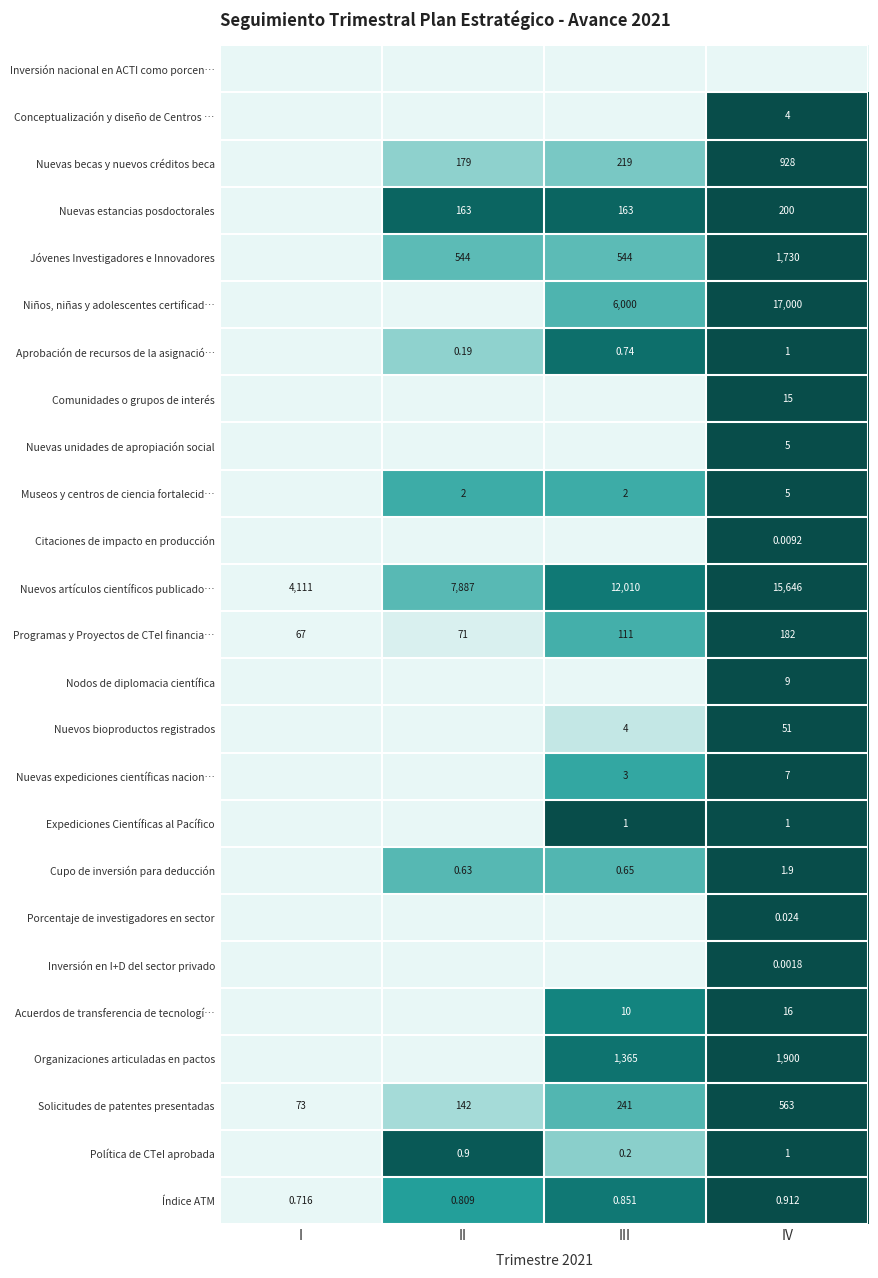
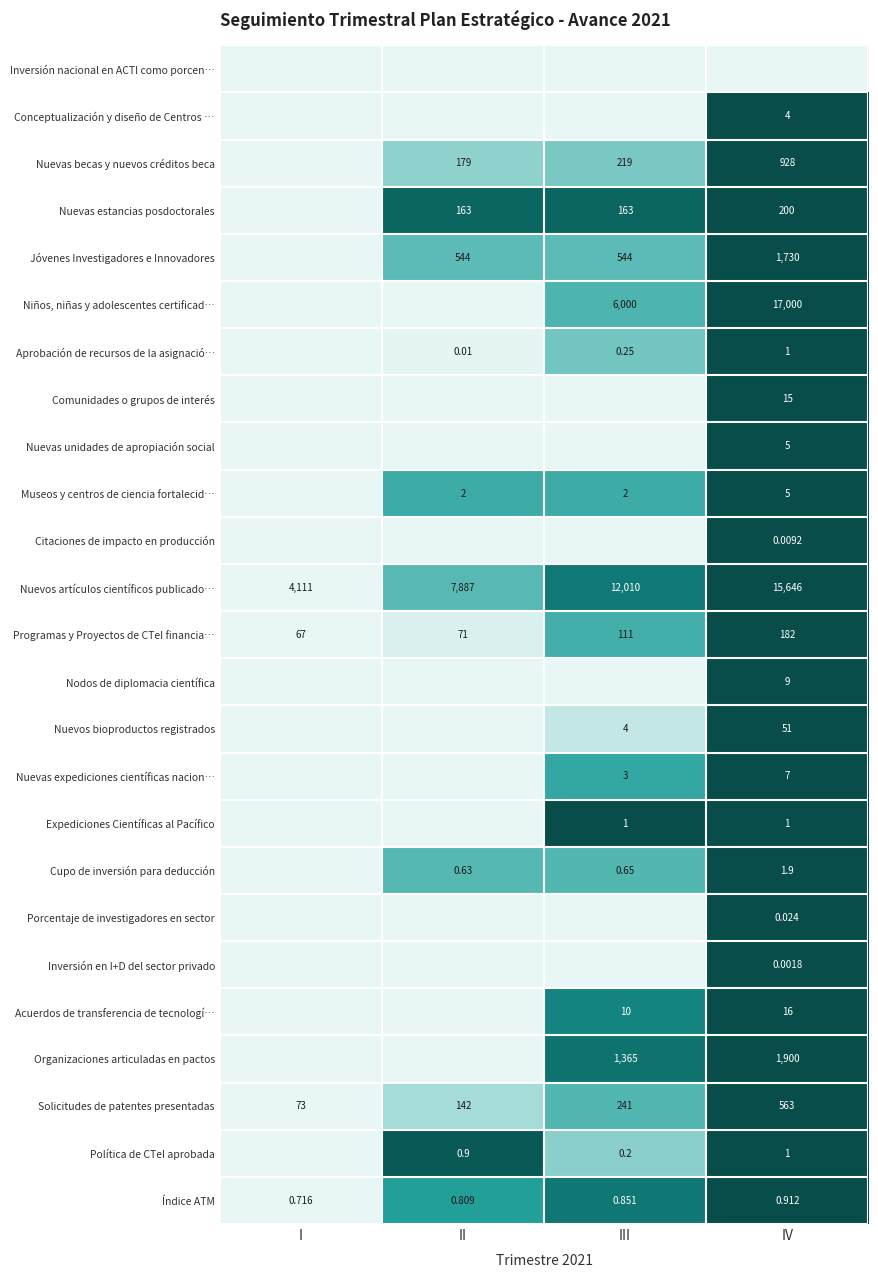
Aprobación de recursos de la asignació…, II: 0.19 -> 0.01
Aprobación de recursos de la asignació…, III: 0.74 -> 0.25
